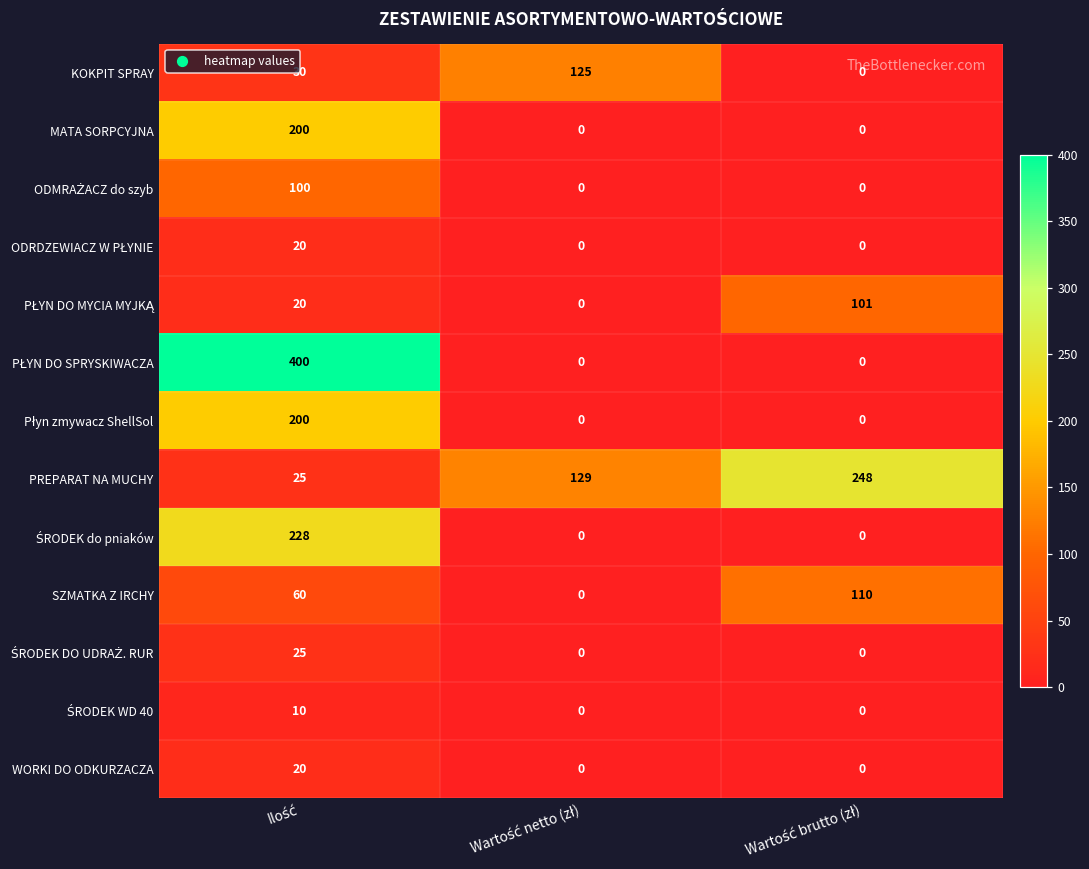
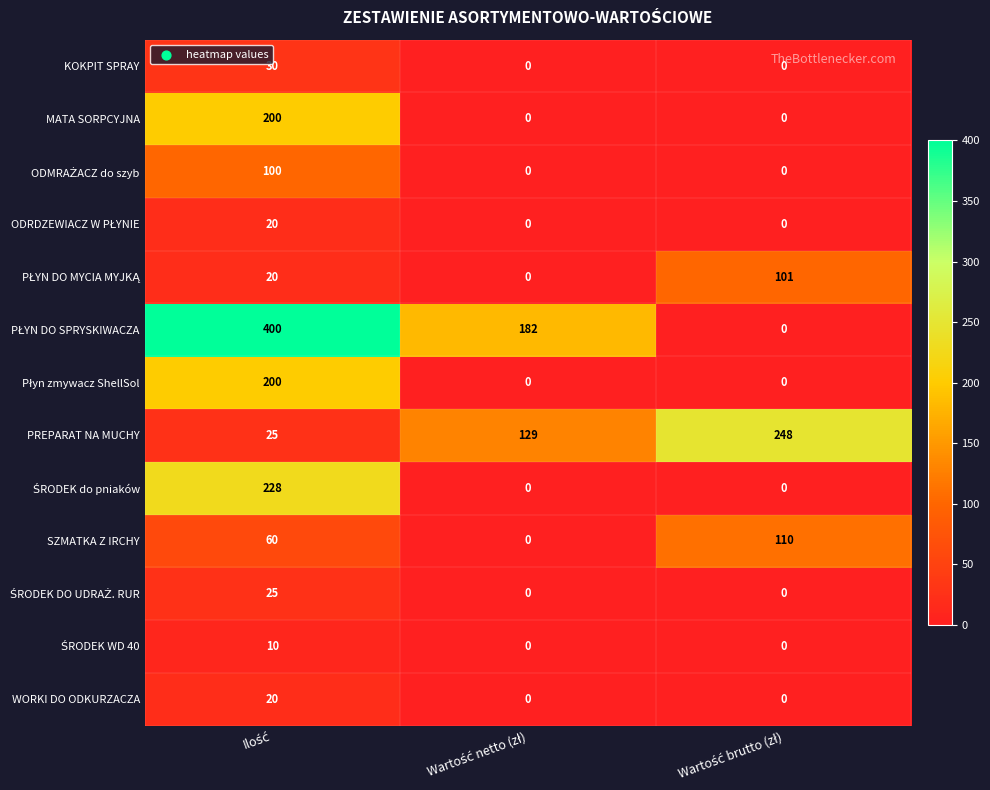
KOKPIT SPRAY, Wartość netto (zł): 125 -> 0
PŁYN DO SPRYSKIWACZA, Wartość netto (zł): 0 -> 182
